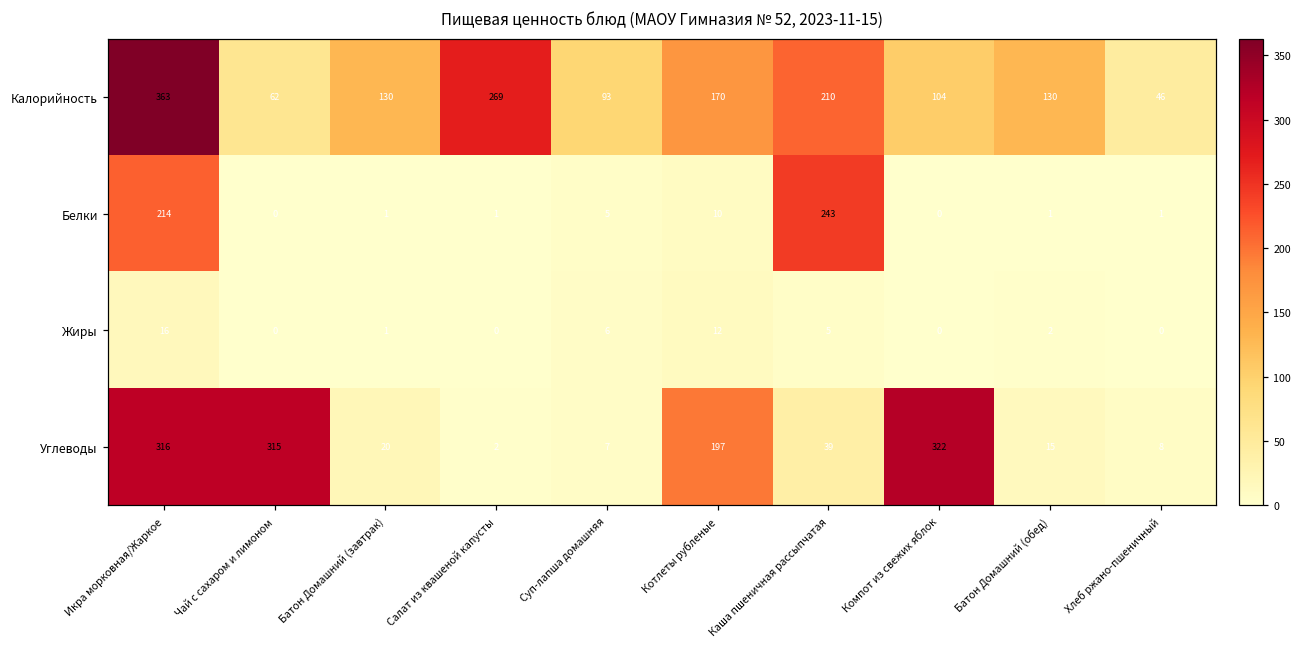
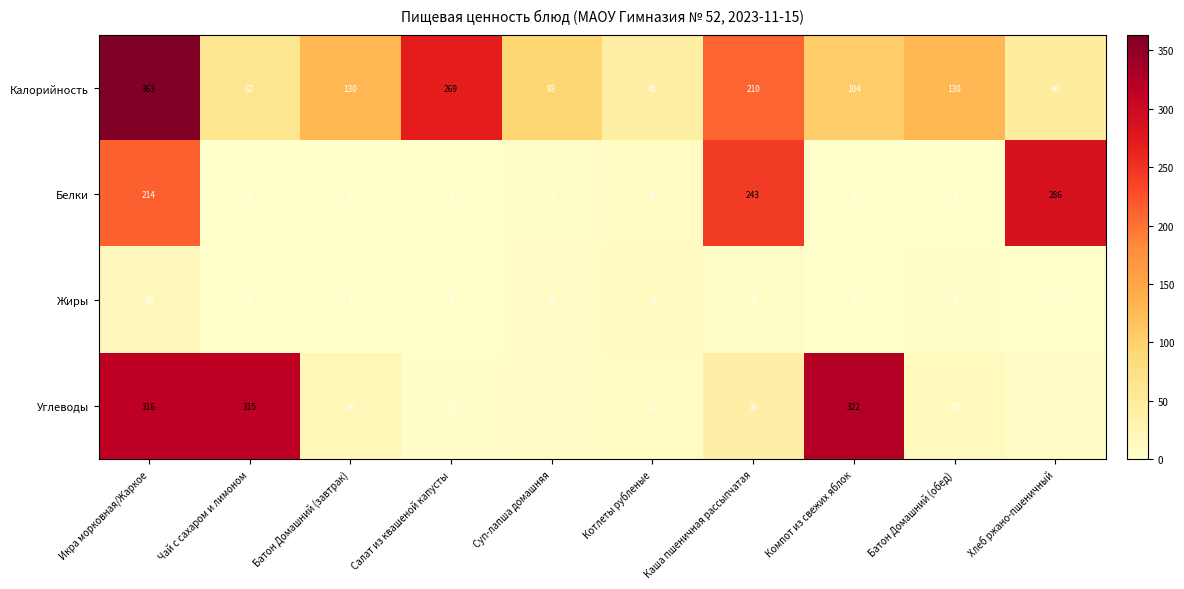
Калорийность, Котлеты рубленые: 170 -> 40
Белки, Хлеб ржано-пшеничный: 1 -> 286
Углеводы, Котлеты рубленые: 197 -> 11
